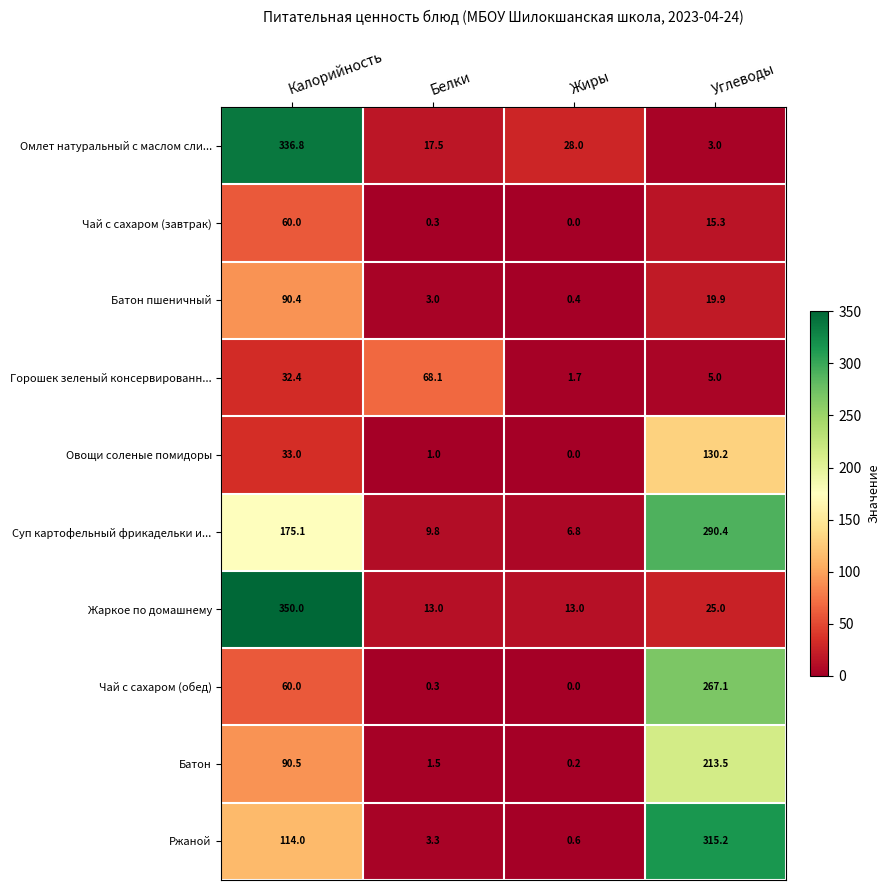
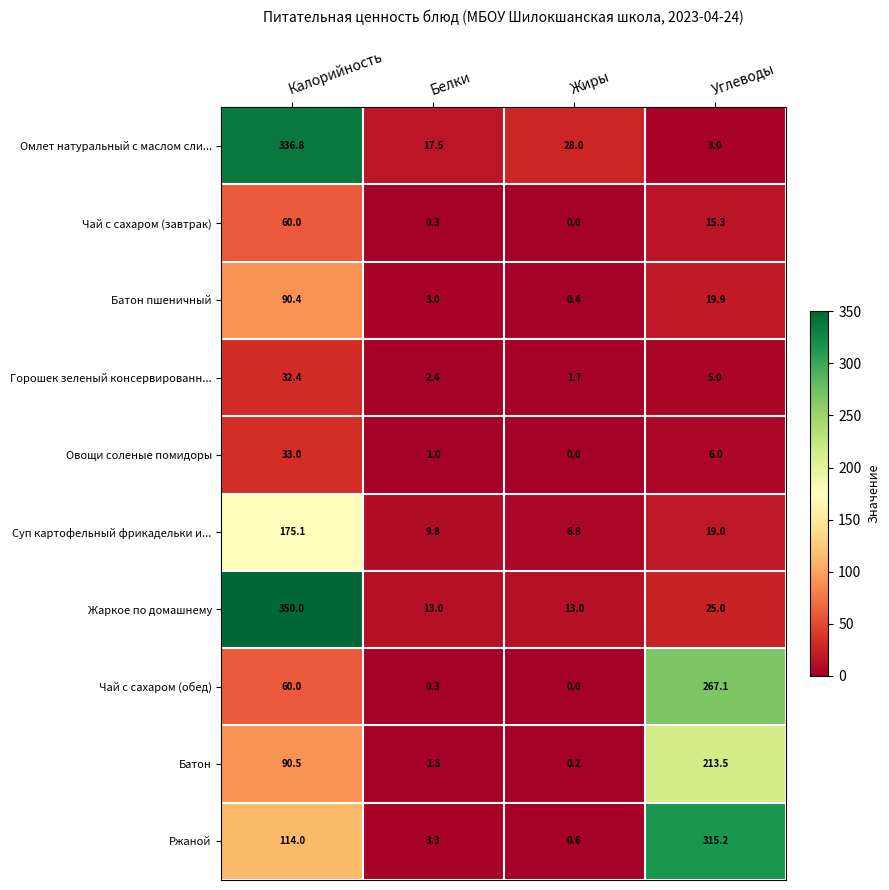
Горошек зеленый консервированн..., Белки: 68.1 -> 2.4
Овощи соленые помидоры, Углеводы: 130.2 -> 6.0
Суп картофельный фрикадельки и..., Углеводы: 290.4 -> 19.0
